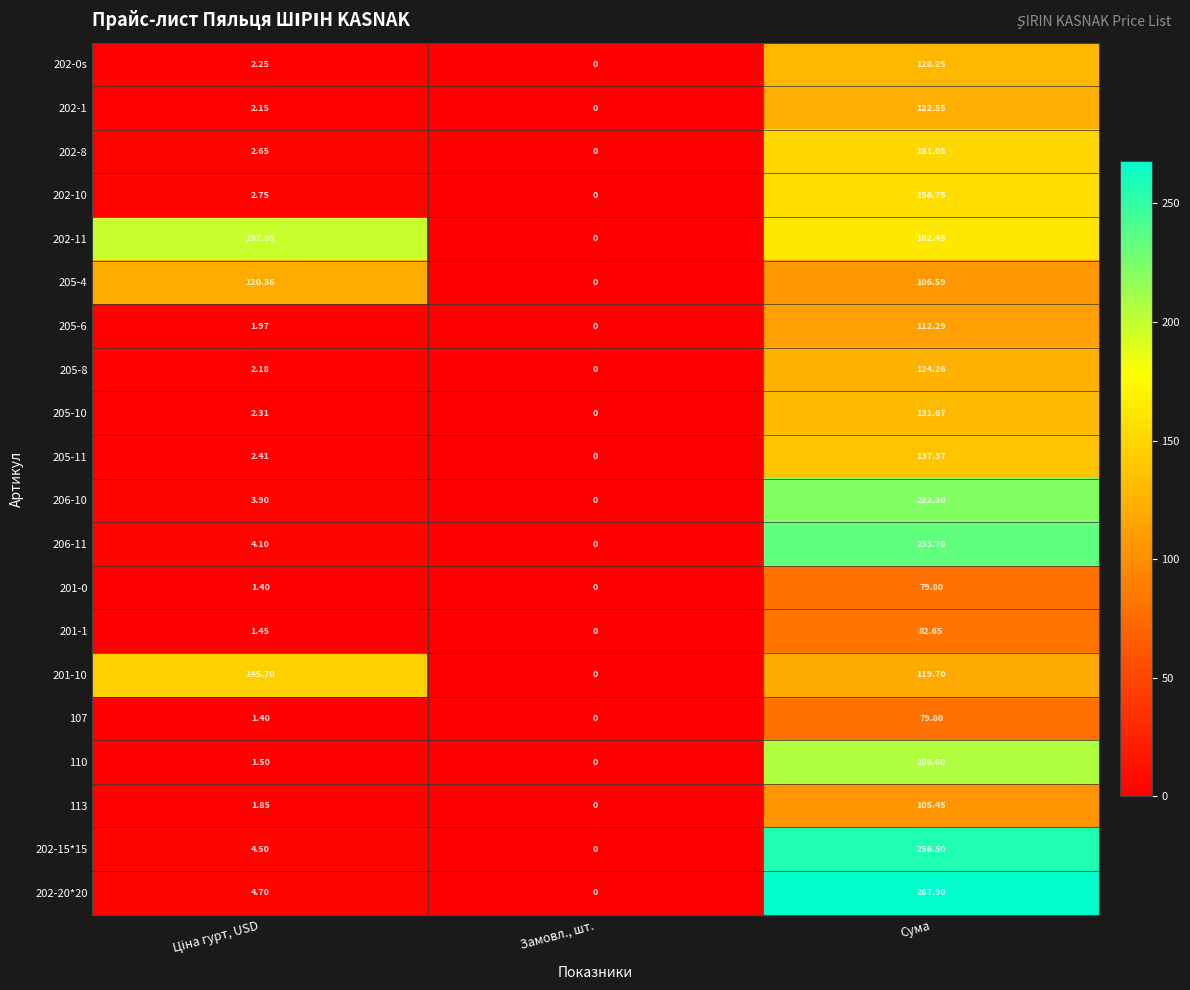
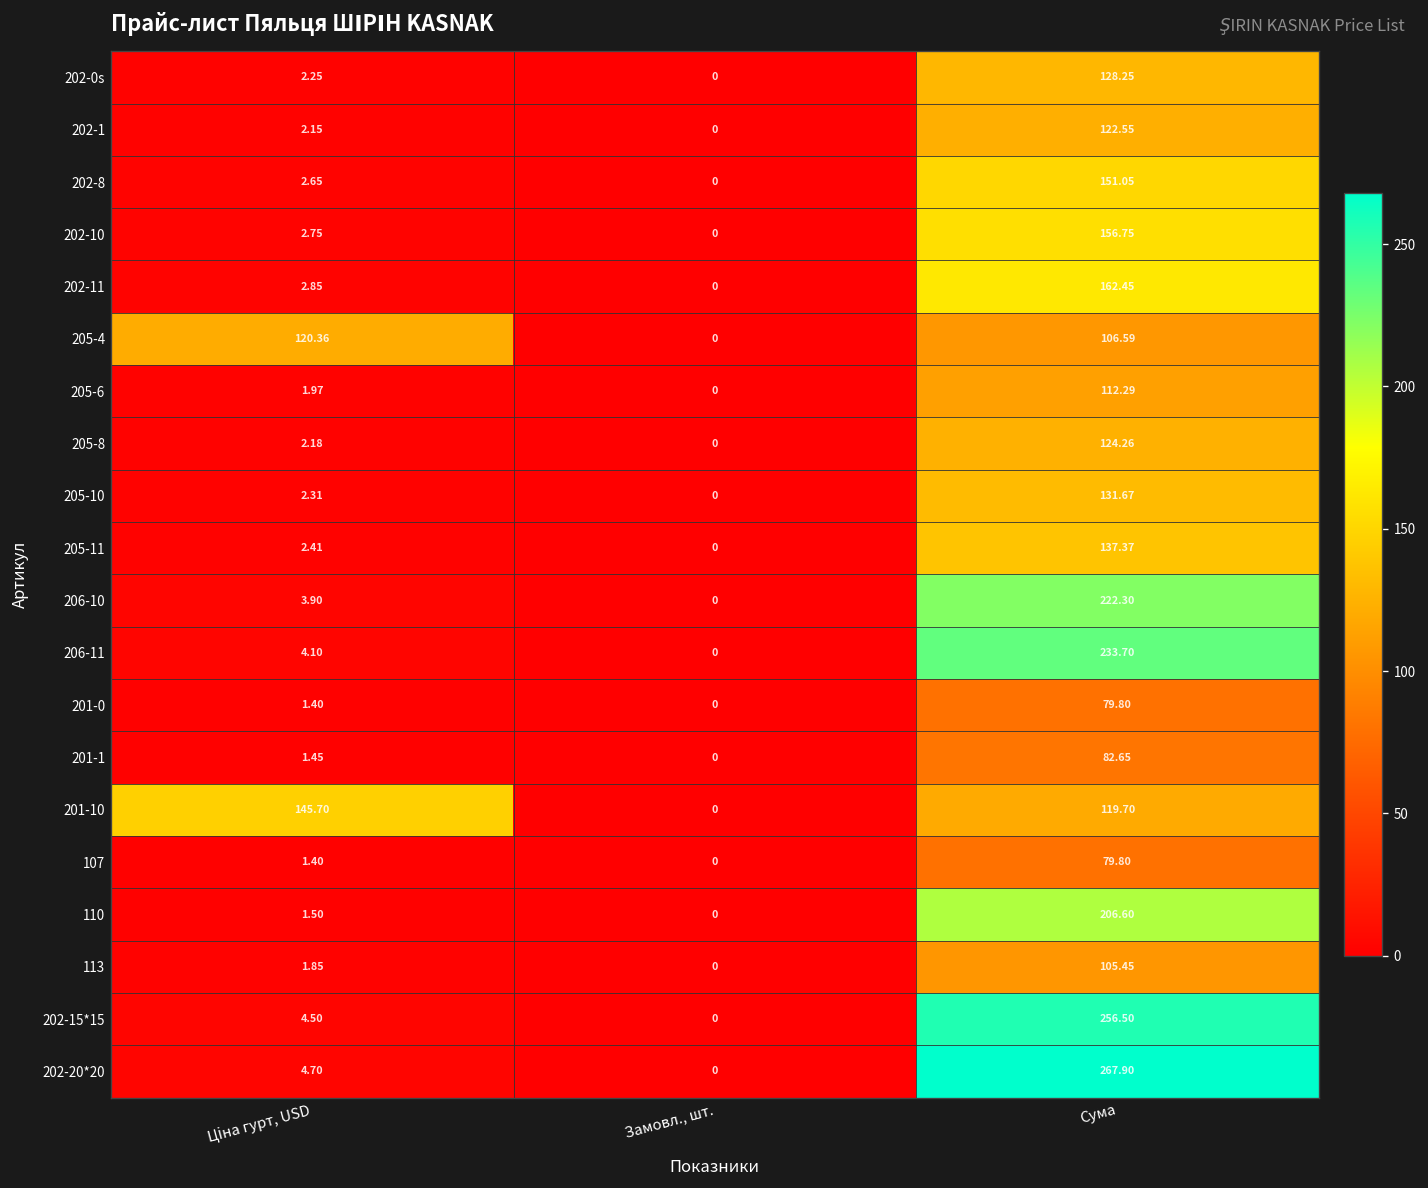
202-11, Ціна гурт, USD: 197.95 -> 2.85
